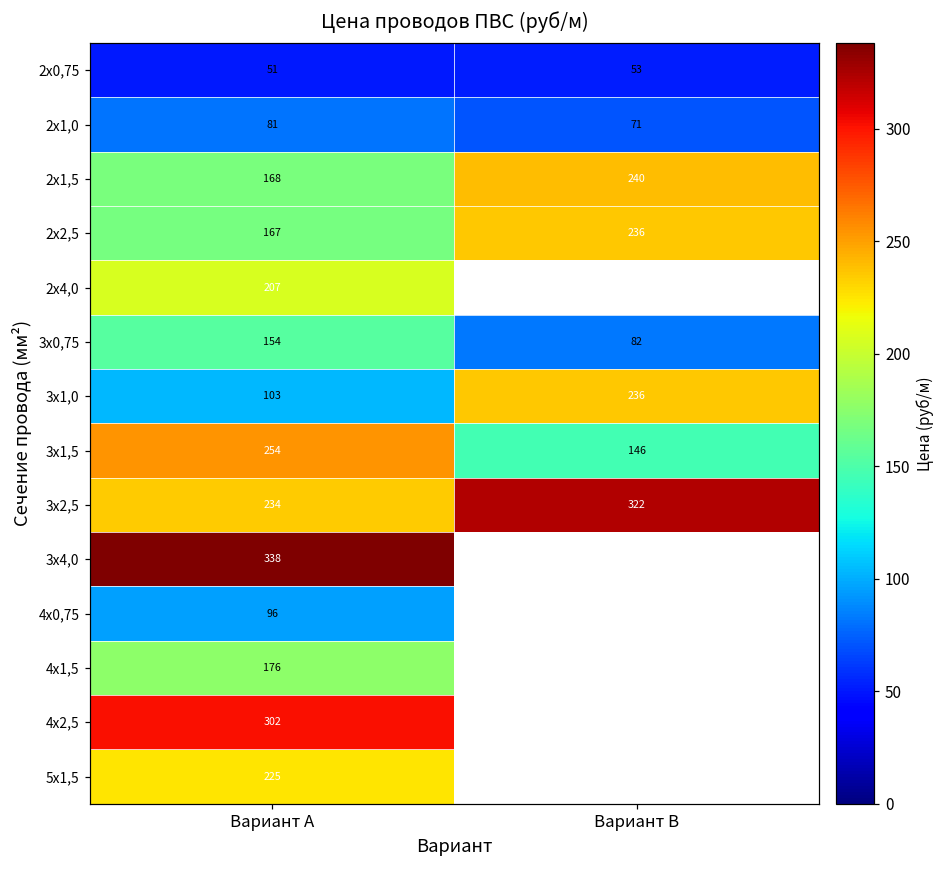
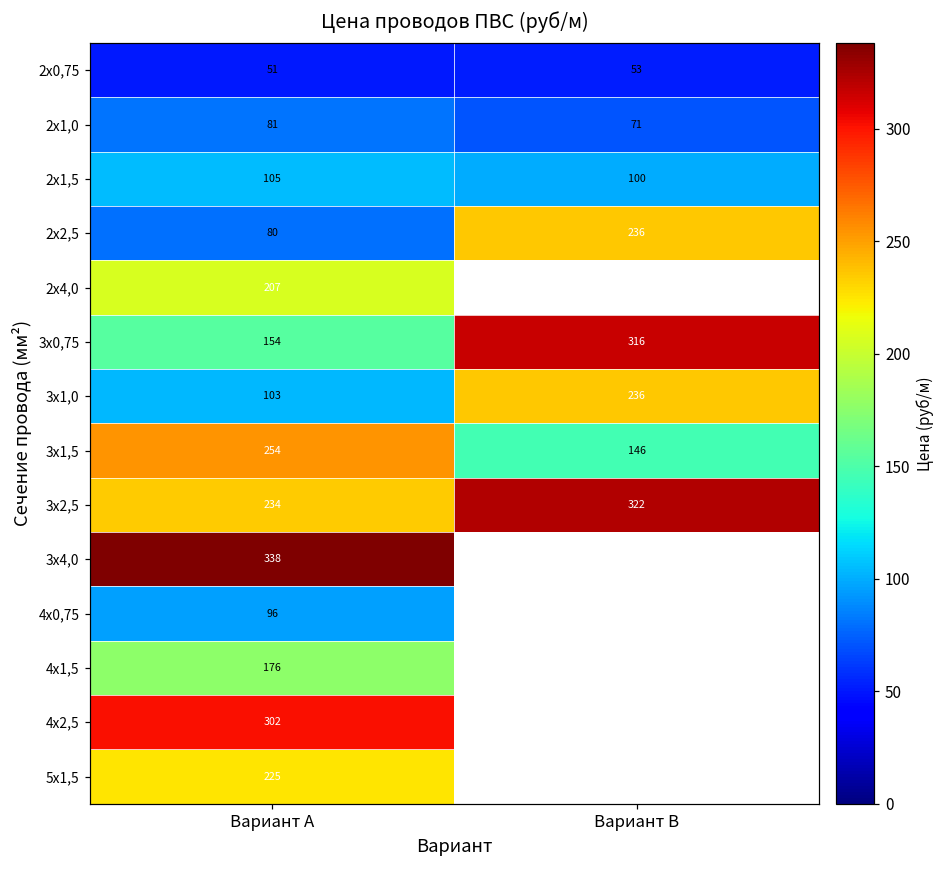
2х1,5, Вариант A: 168 -> 105
2х1,5, Вариант B: 240 -> 100
2х2,5, Вариант A: 167 -> 80
3x0,75, Вариант B: 82 -> 316
